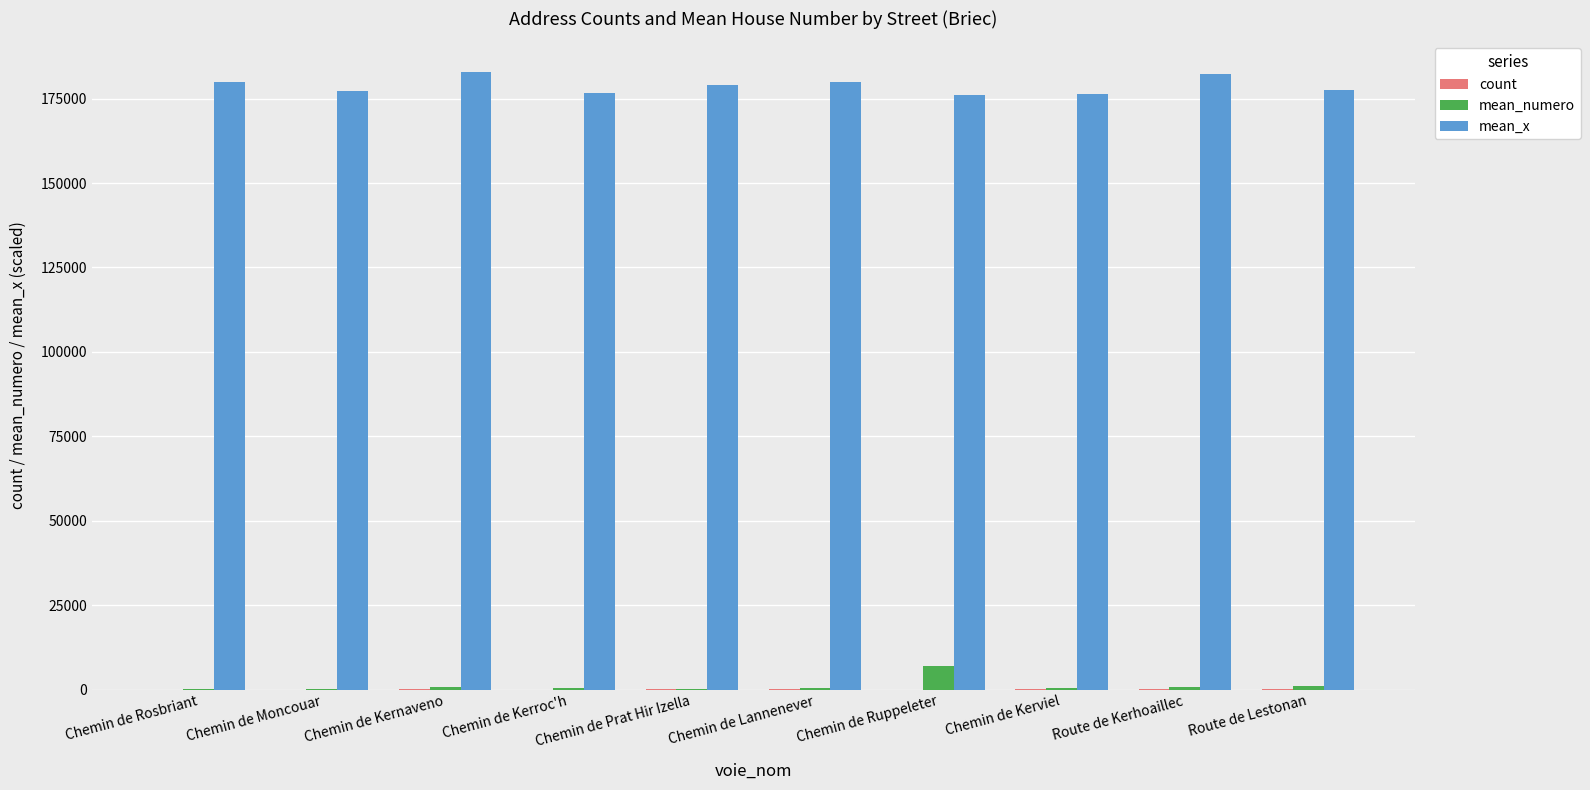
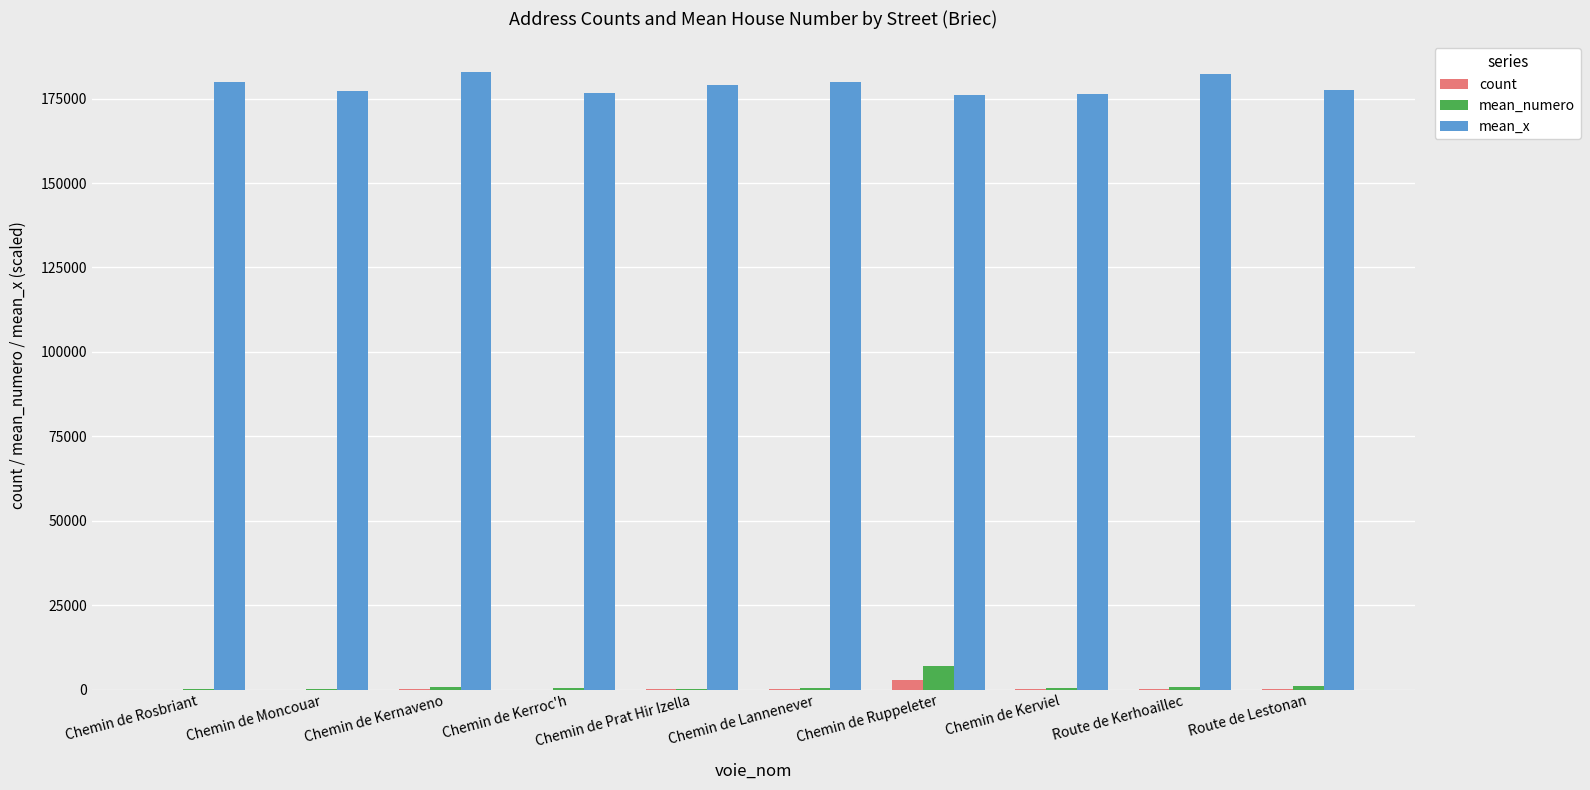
count, Chemin de Ruppeleter: 0 -> 3000
